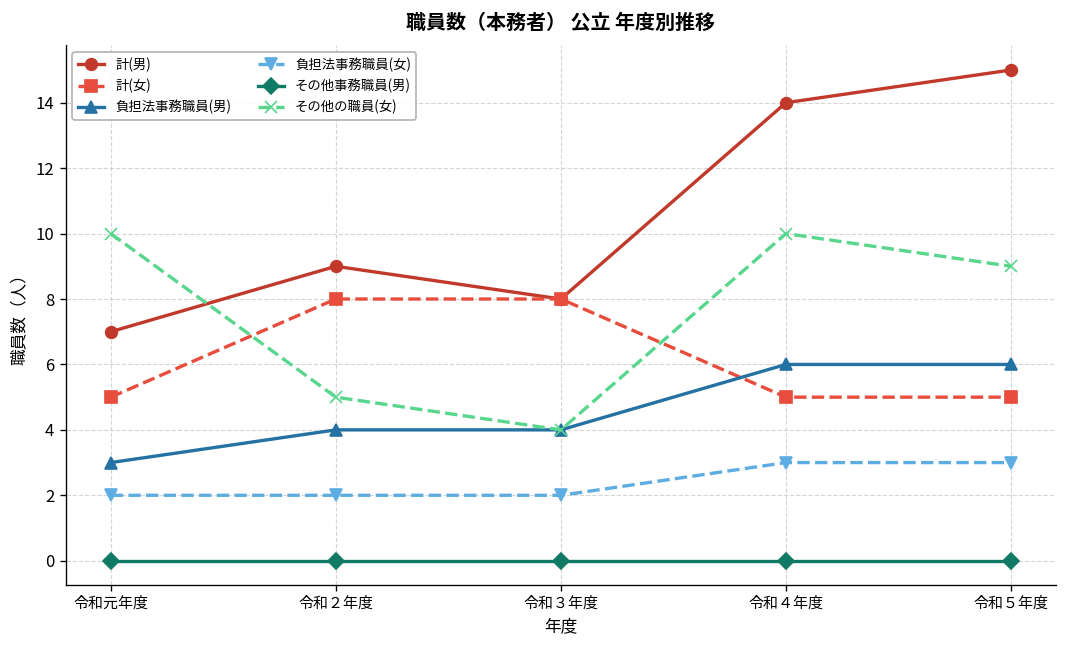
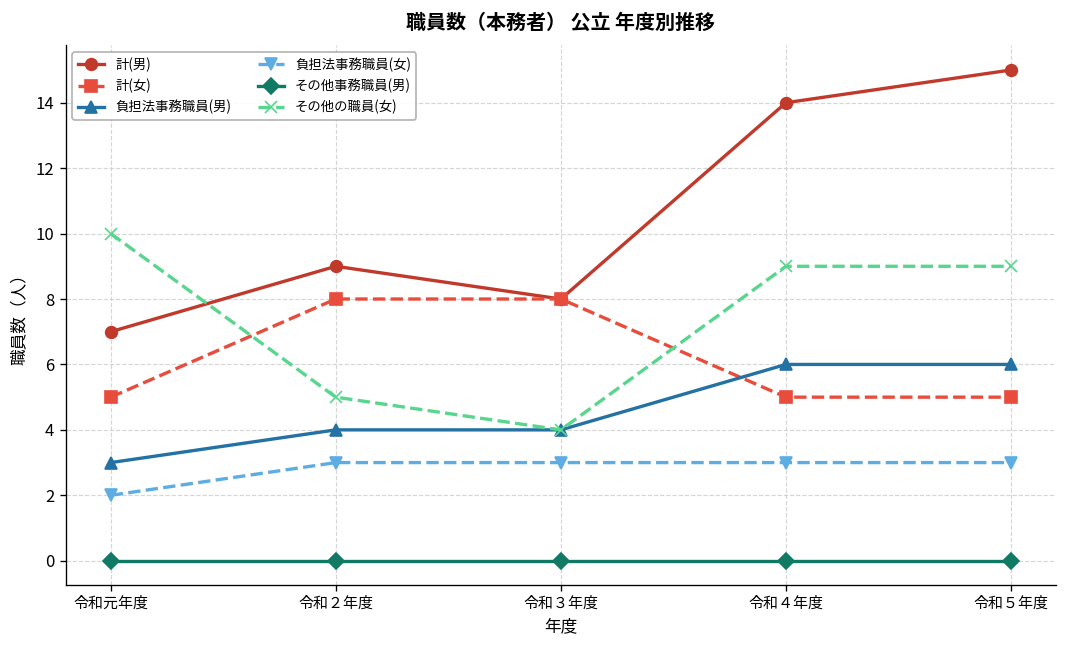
負担法事務職員(女), 令和２年度: 2 -> 3
負担法事務職員(女), 令和３年度: 2 -> 3
その他の職員(女), 令和４年度: 10 -> 9
